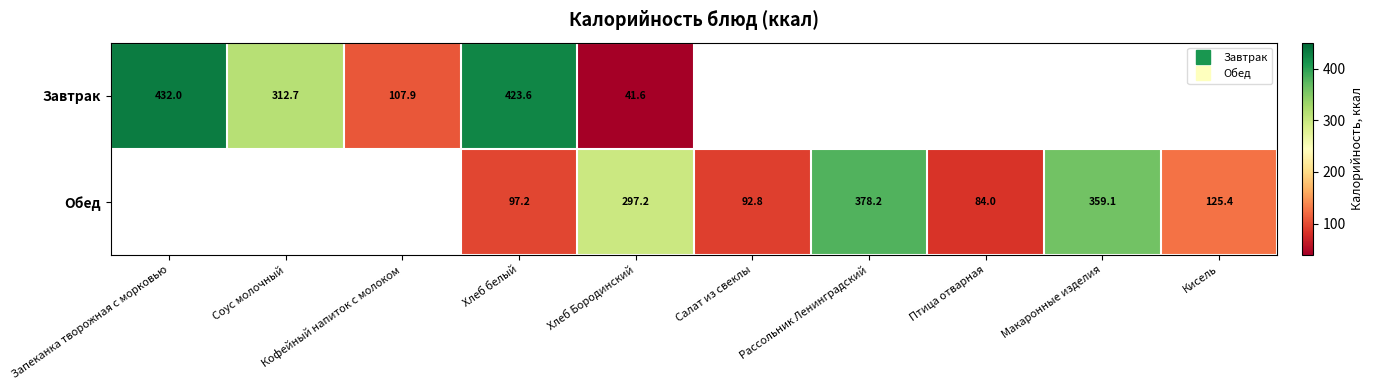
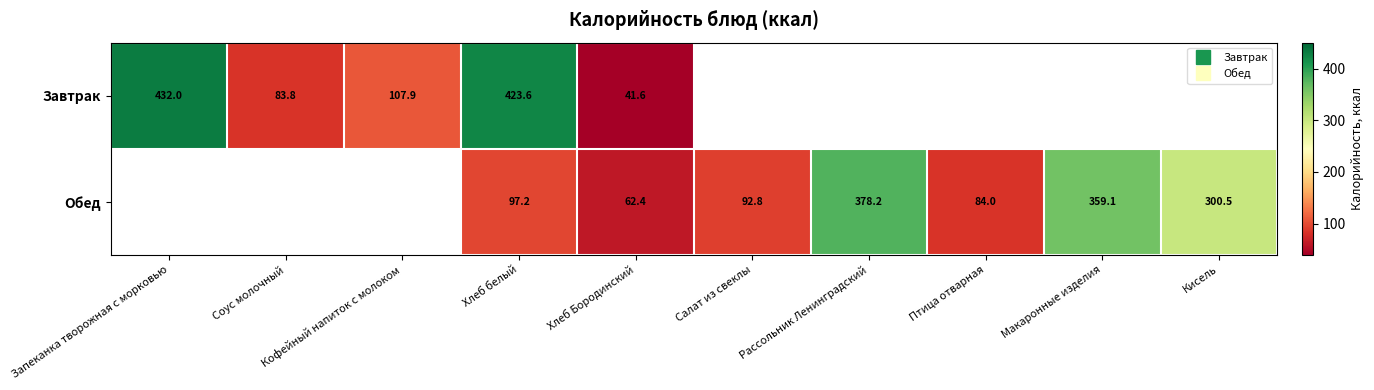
Завтрак, Соус молочный: 312.7 -> 83.8
Обед, Хлеб Бородинский: 297.2 -> 62.4
Обед, Кисель: 125.4 -> 300.5
